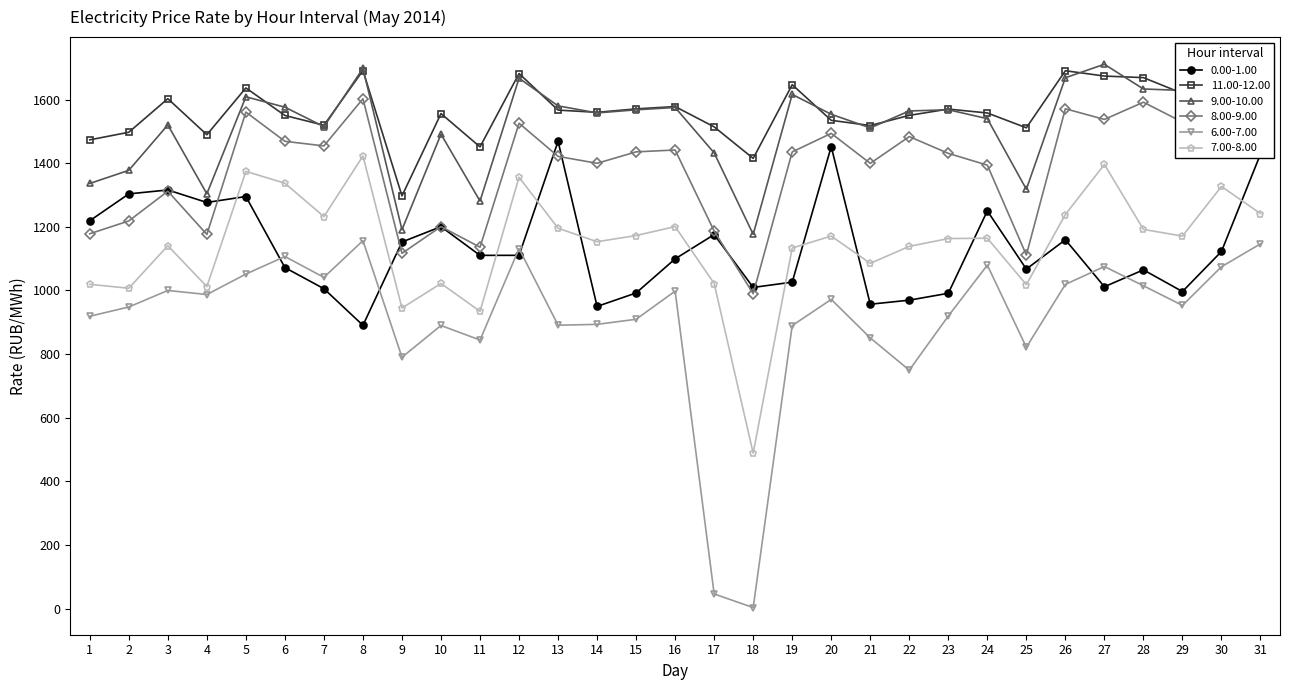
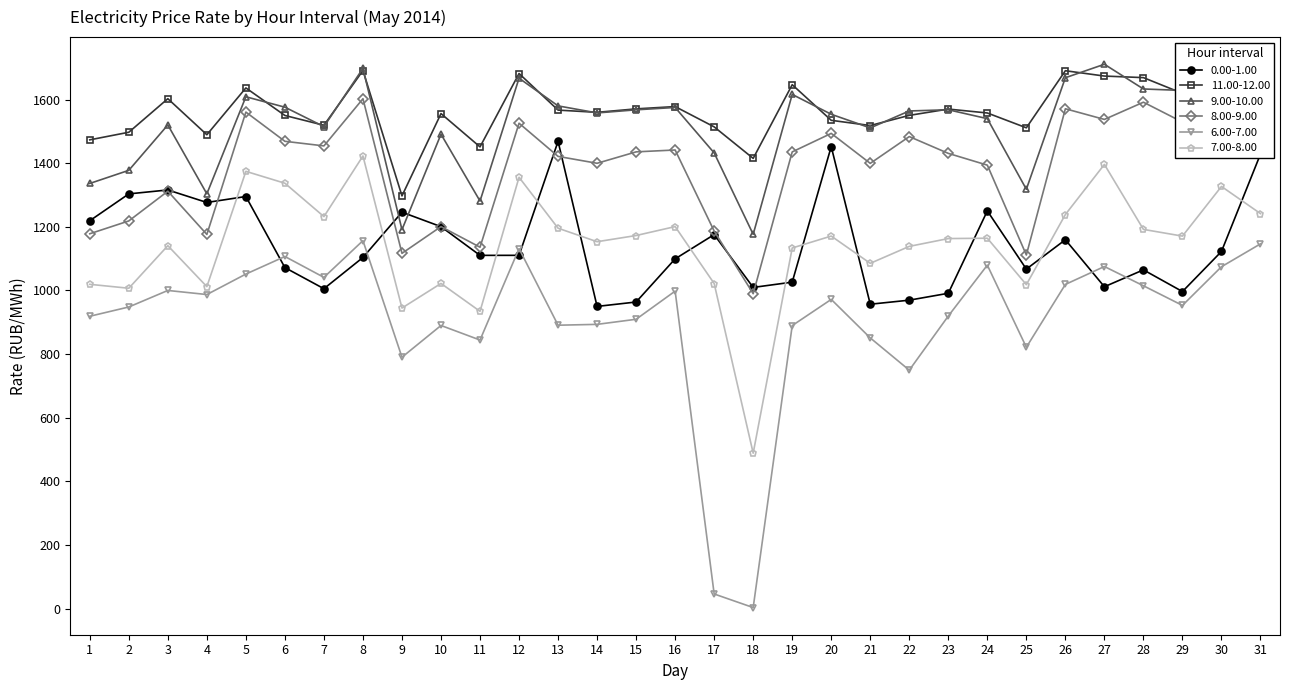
0.00-1.00, 8: 890 -> 1100
0.00-1.00, 9: 1150 -> 1250
0.00-1.00, 15: 990 -> 960
